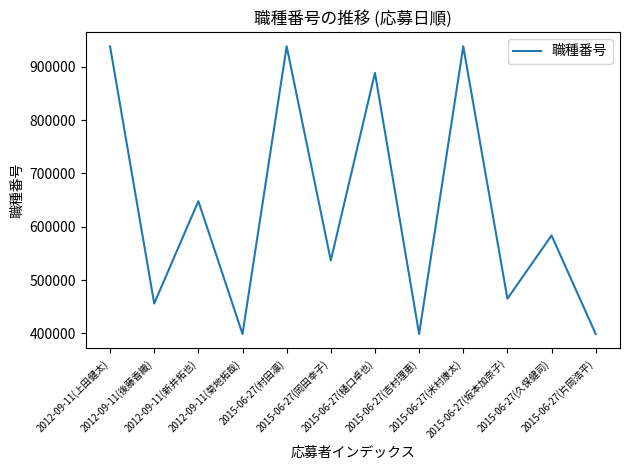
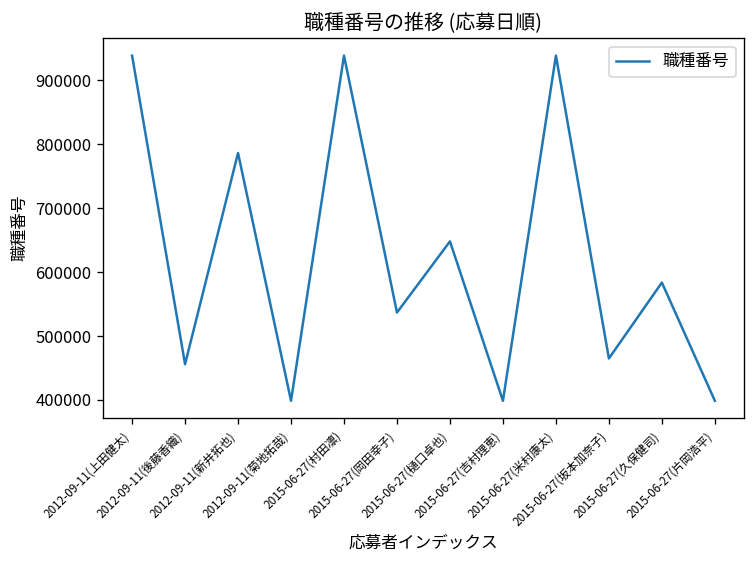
2012-09-11(新井拓也): 650000 -> 790000
2015-06-27(樋口卓也): 890000 -> 650000
